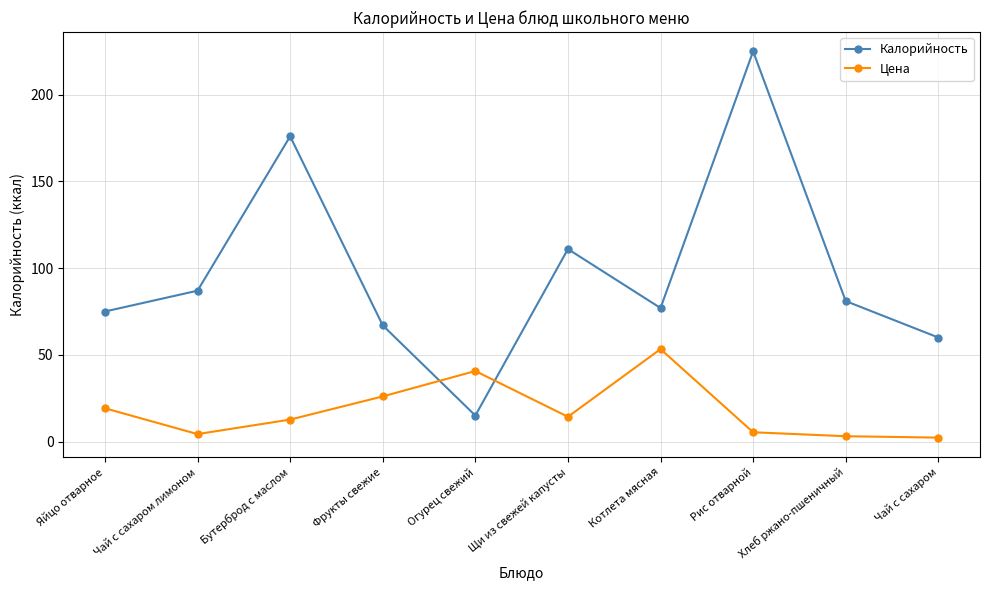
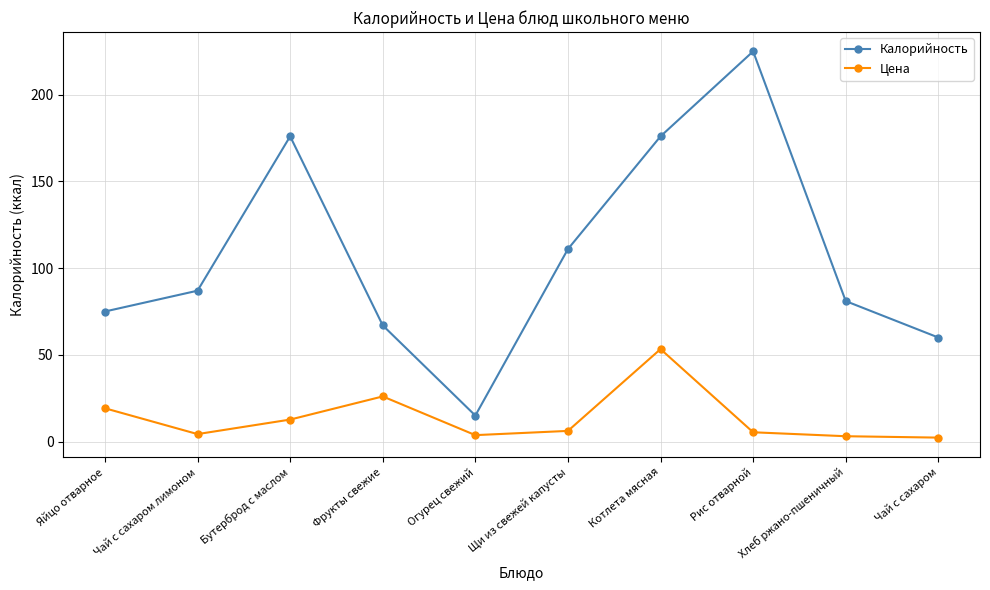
Цена, Огурец свежий: 41 -> 4
Цена, Щи из свежей капусты: 14 -> 6
Калорийность, Котлета мясная: 77 -> 176
